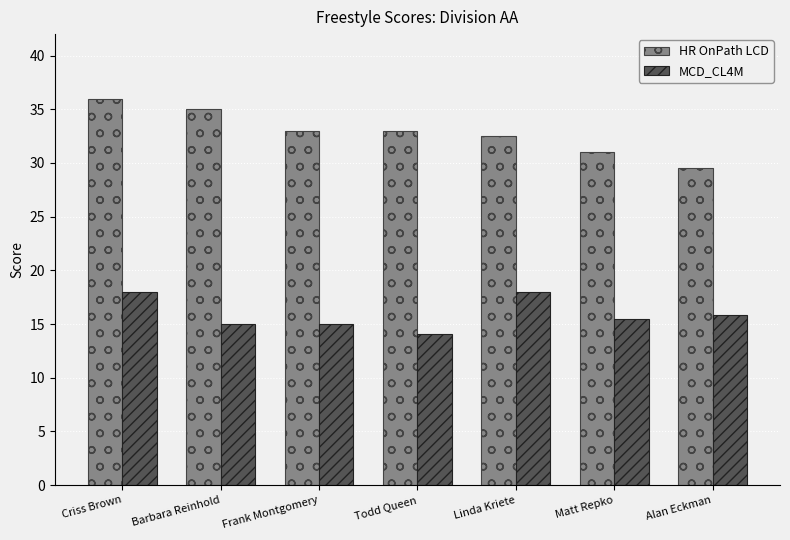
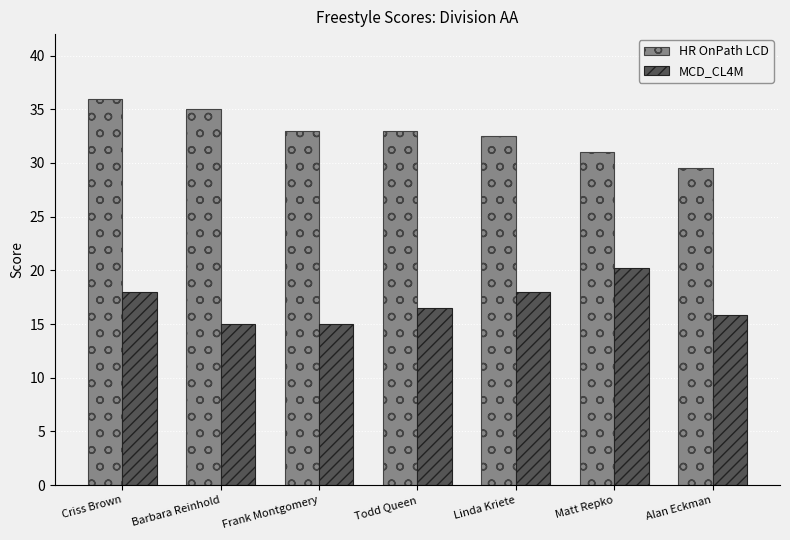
MCD_CL4M, Todd Queen: 14.1 -> 16.5
MCD_CL4M, Matt Repko: 15.5 -> 20.2
